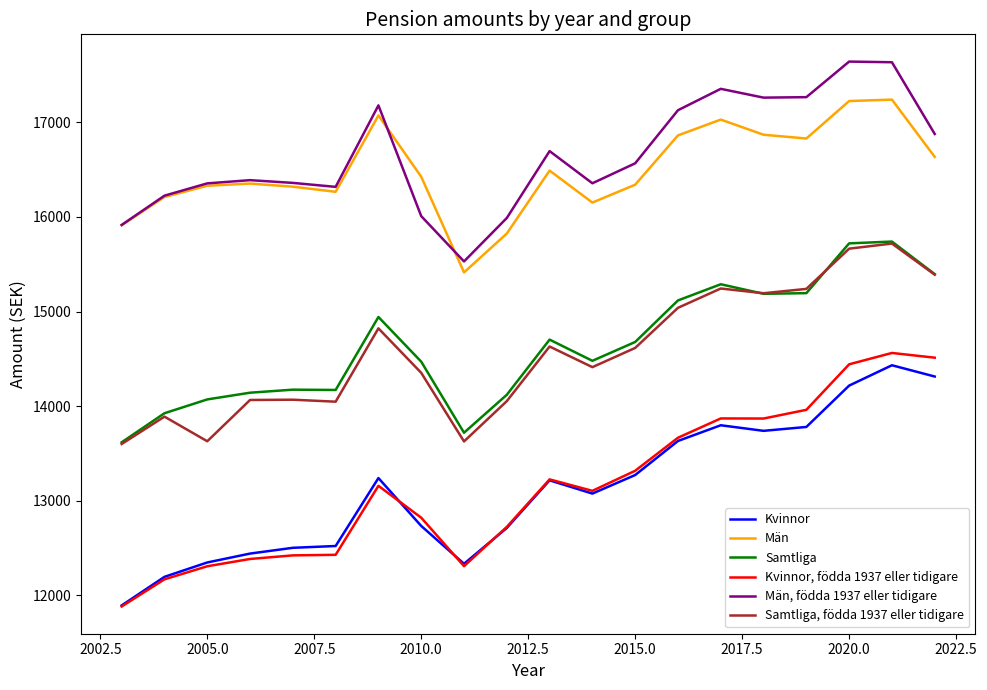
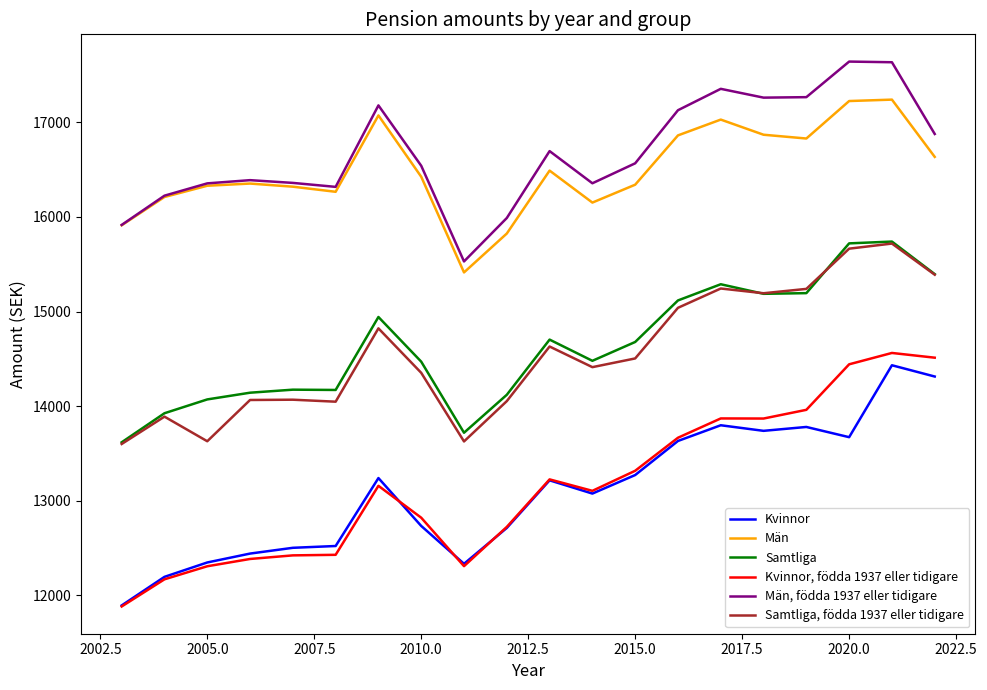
Män, födda 1937 eller tidigare, 2010.0: 16000 -> 16500
Samtliga, födda 1937 eller tidigare, 2015.0: 14600 -> 14500
Kvinnor, 2020.0: 14200 -> 13700
